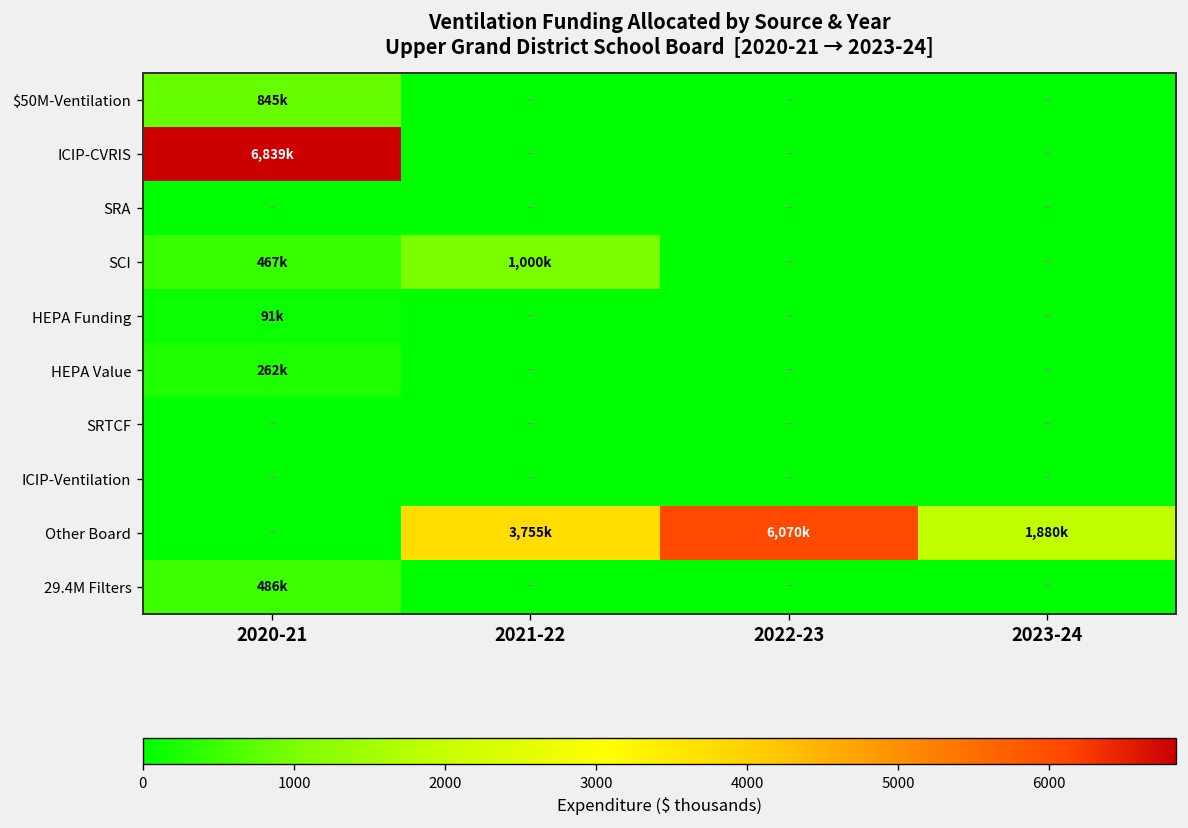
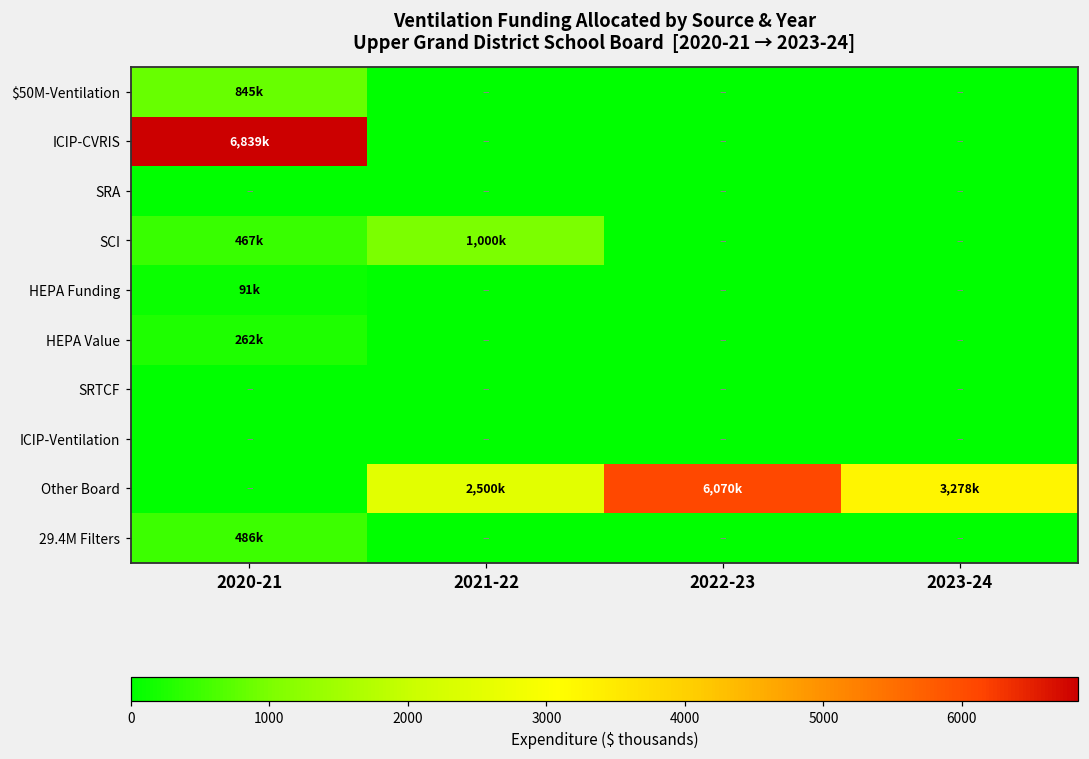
Other Board, 2021-22: 3,755k -> 2,500k
Other Board, 2023-24: 1,880k -> 3,278k
